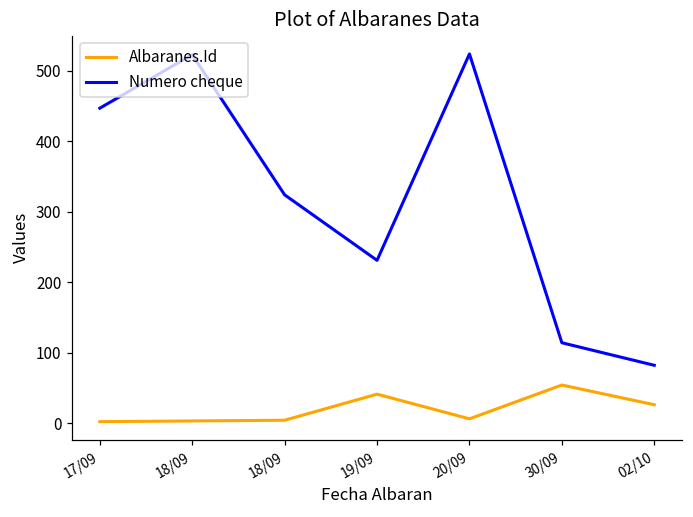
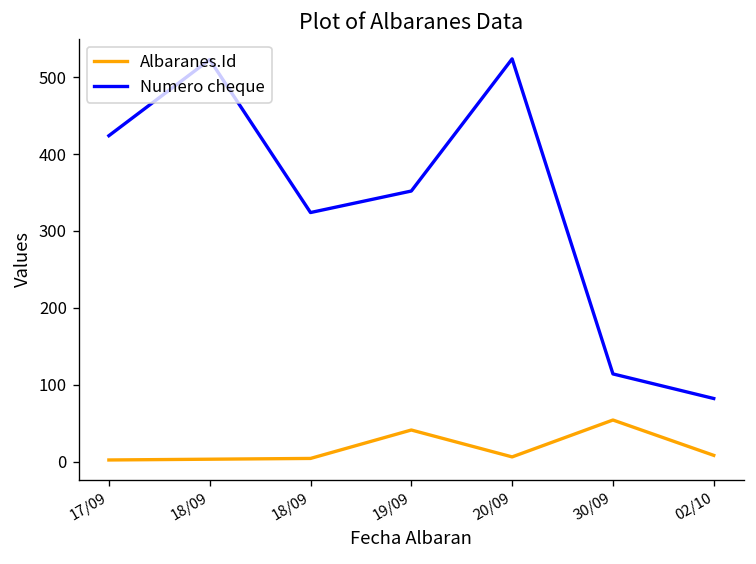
Numero cheque, 17/09: 450 -> 420
Numero cheque, 19/09: 230 -> 350
Albaranes.Id, 02/10: 30 -> 10
